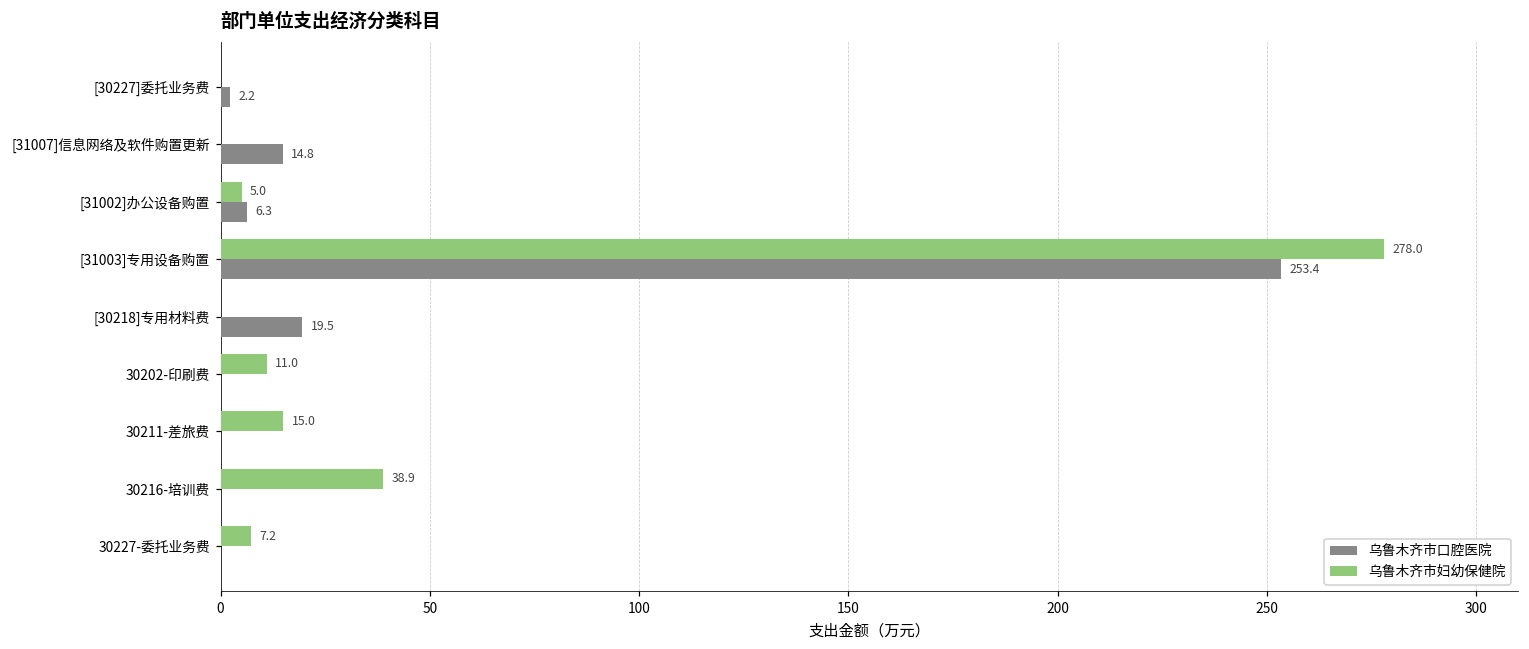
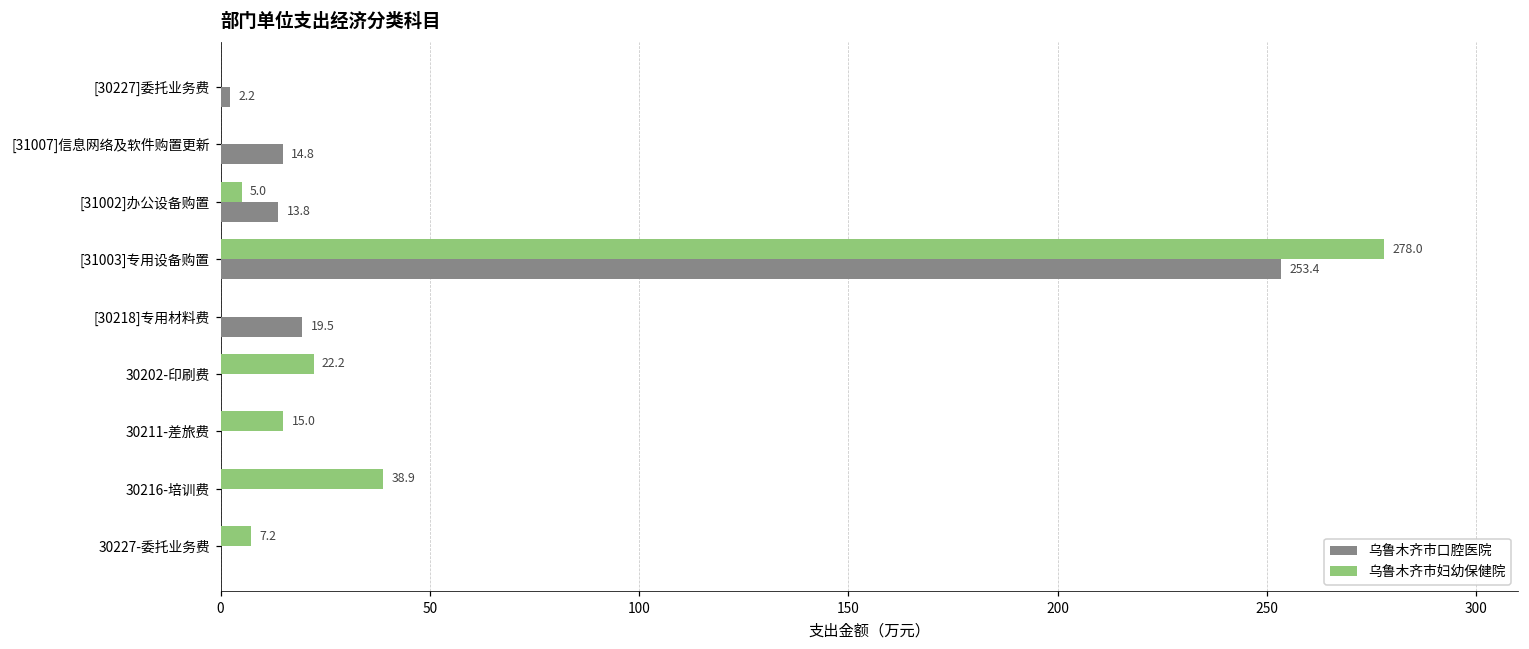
乌鲁木齐市口腔医院, [31002]办公设备购置: 6.3 -> 13.8
乌鲁木齐市妇幼保健院, 30202-印刷费: 11.0 -> 22.2
